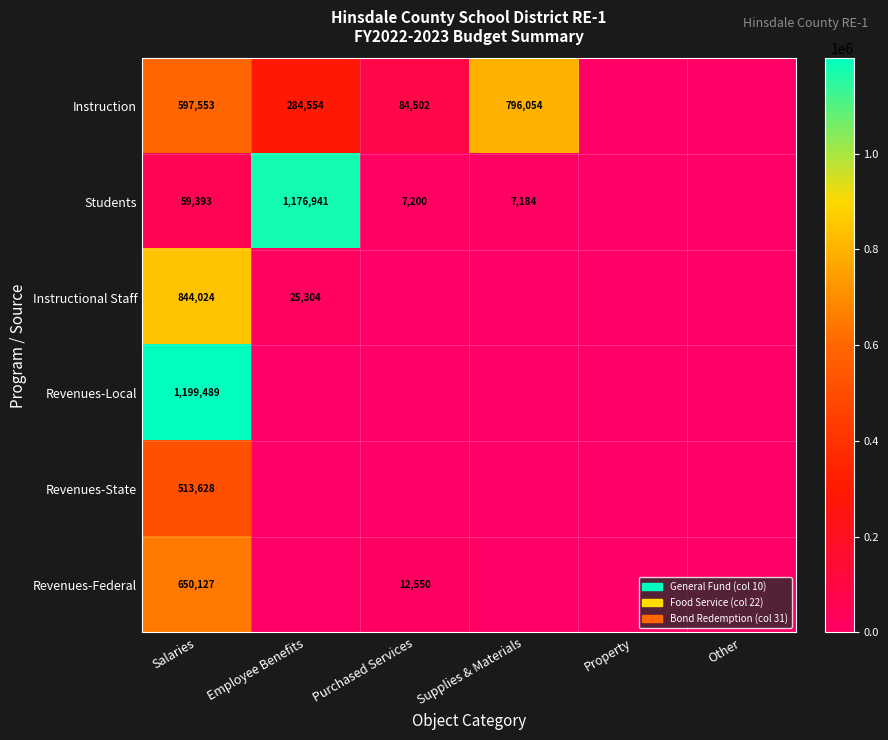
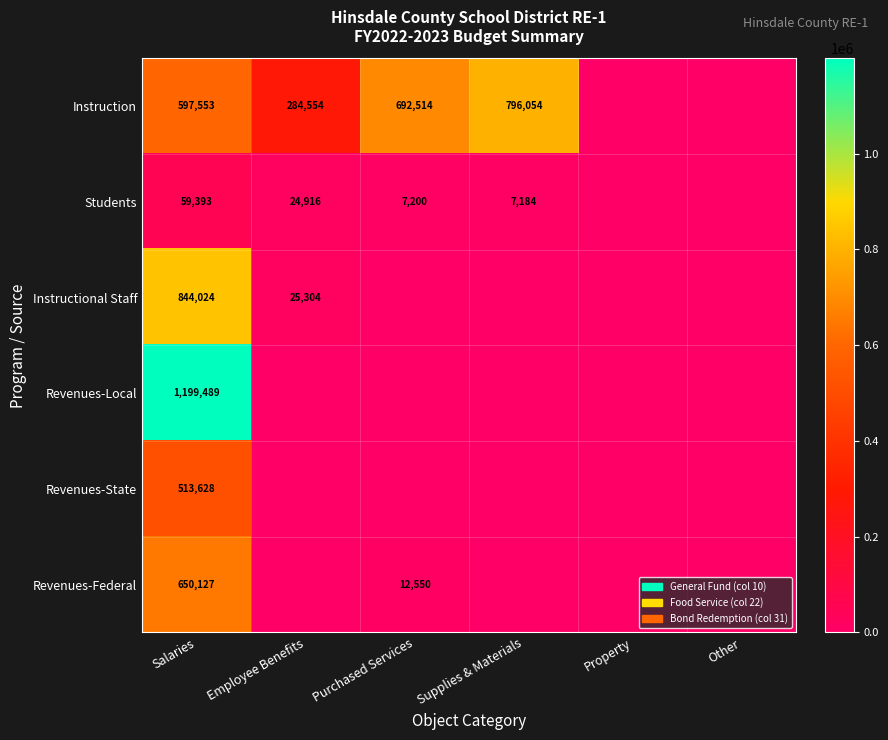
Instruction, Purchased Services: 84,502 -> 692,514
Students, Employee Benefits: 1,176,941 -> 24,916
